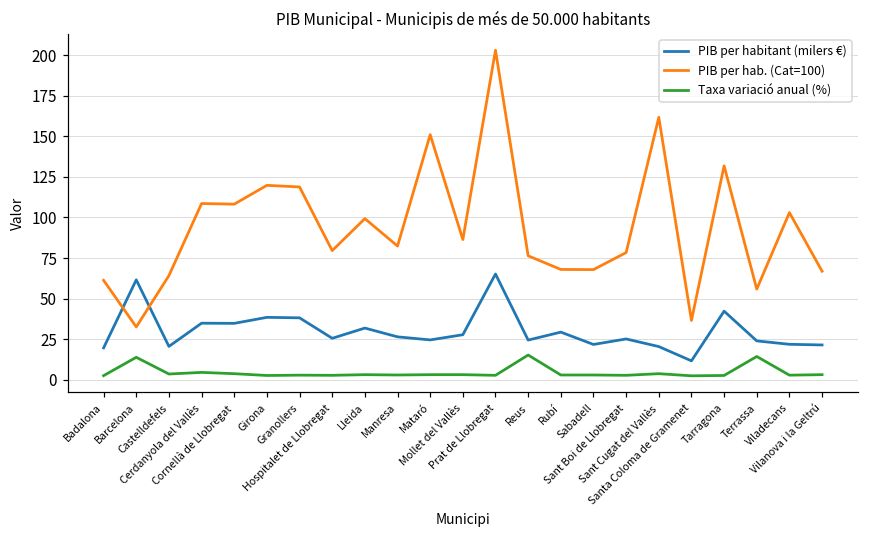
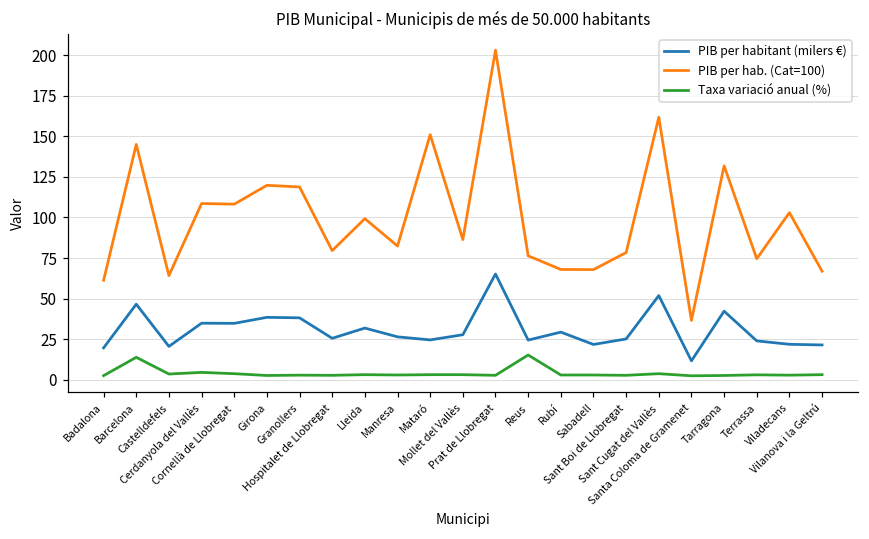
PIB per habitant (milers €), Barcelona: 62 -> 47
PIB per hab. (Cat=100), Barcelona: 33 -> 145
PIB per habitant (milers €), Sant Cugat del Vallès: 21 -> 52
PIB per hab. (Cat=100), Terrassa: 56 -> 75
Taxa variació anual (%), Terrassa: 14 -> 3
